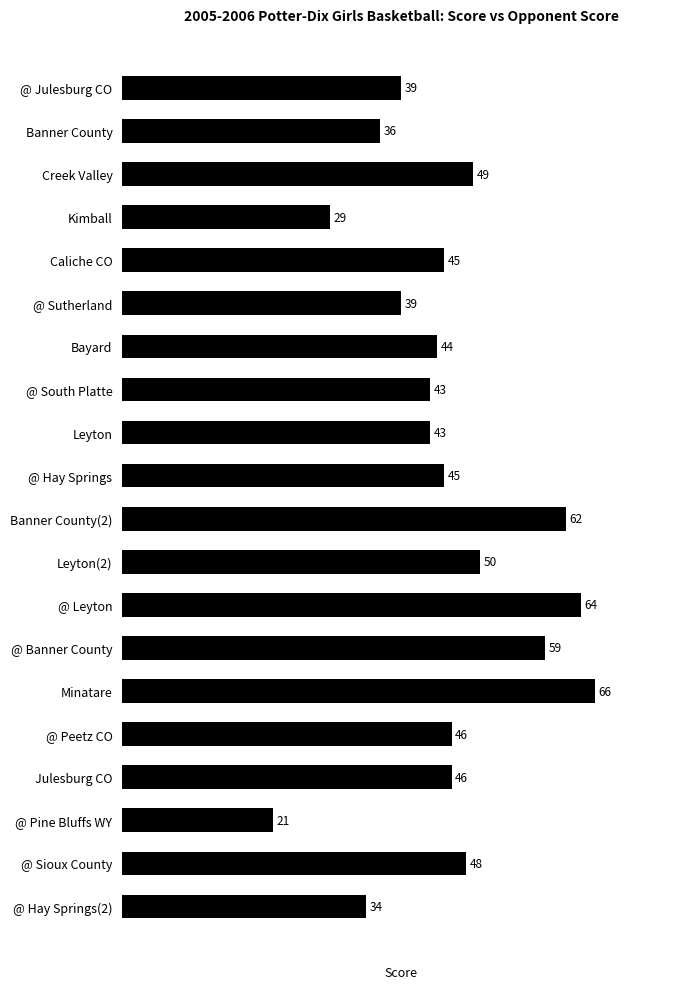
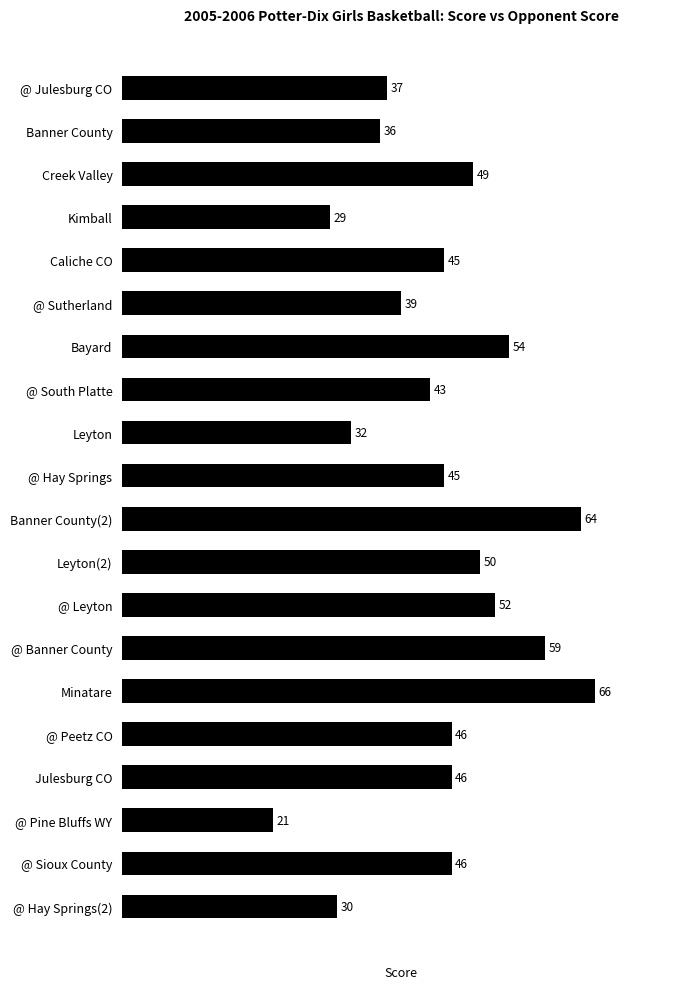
@ Julesburg CO: 39 -> 37
Bayard: 44 -> 54
Leyton: 43 -> 32
Banner County(2): 62 -> 64
@ Leyton: 64 -> 52
@ Sioux County: 48 -> 46
@ Hay Springs(2): 34 -> 30
